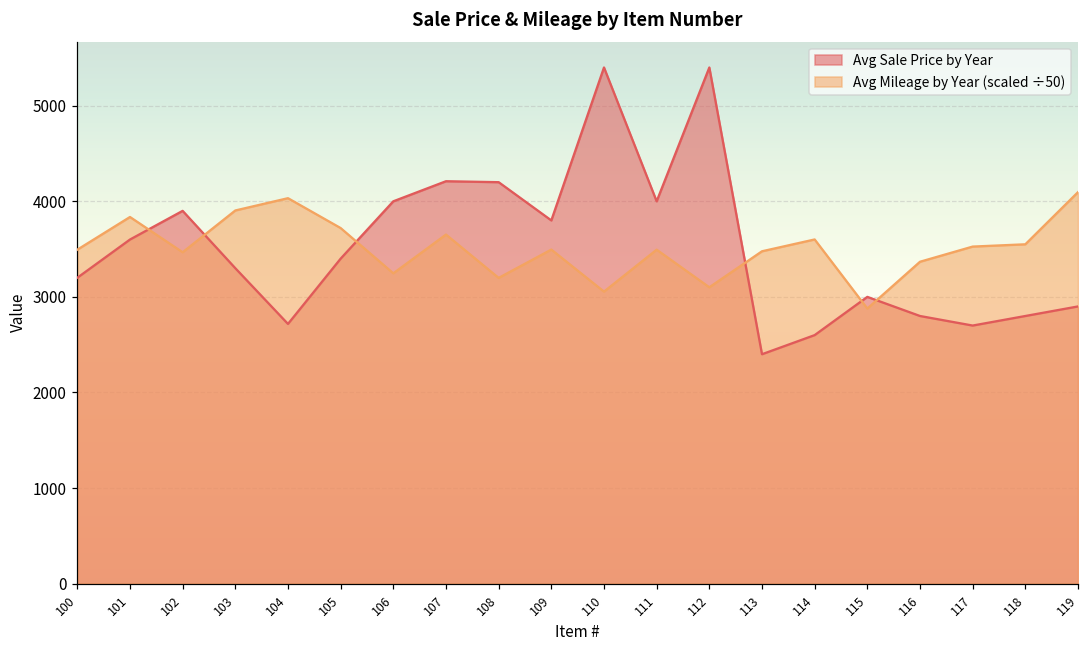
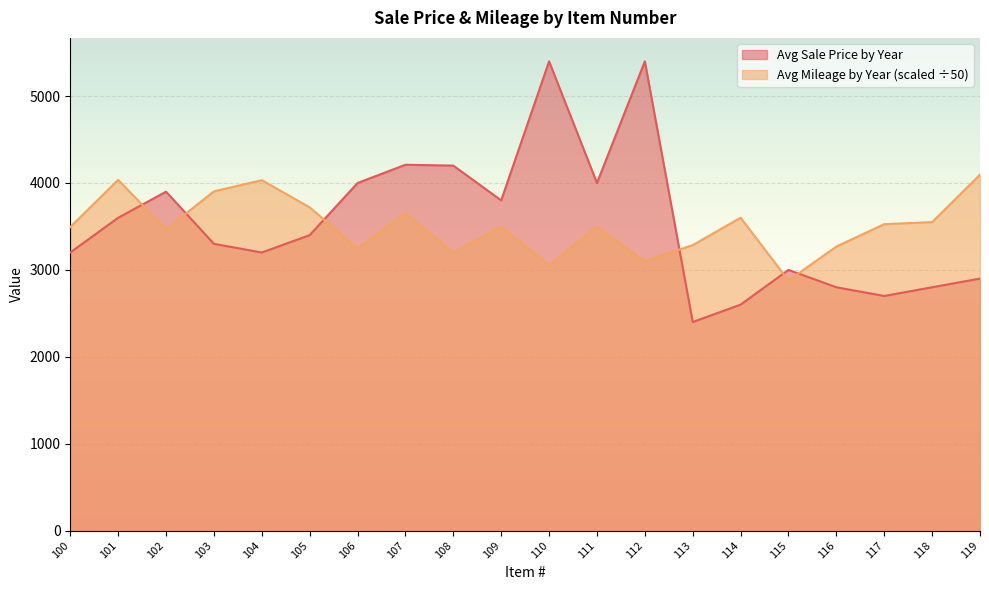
Avg Mileage by Year (scaled ÷50), 101: 3800 -> 4000
Avg Sale Price by Year, 104: 2700 -> 3200
Avg Mileage by Year (scaled ÷50), 113: 3500 -> 3300
Avg Mileage by Year (scaled ÷50), 116: 3400 -> 3300
